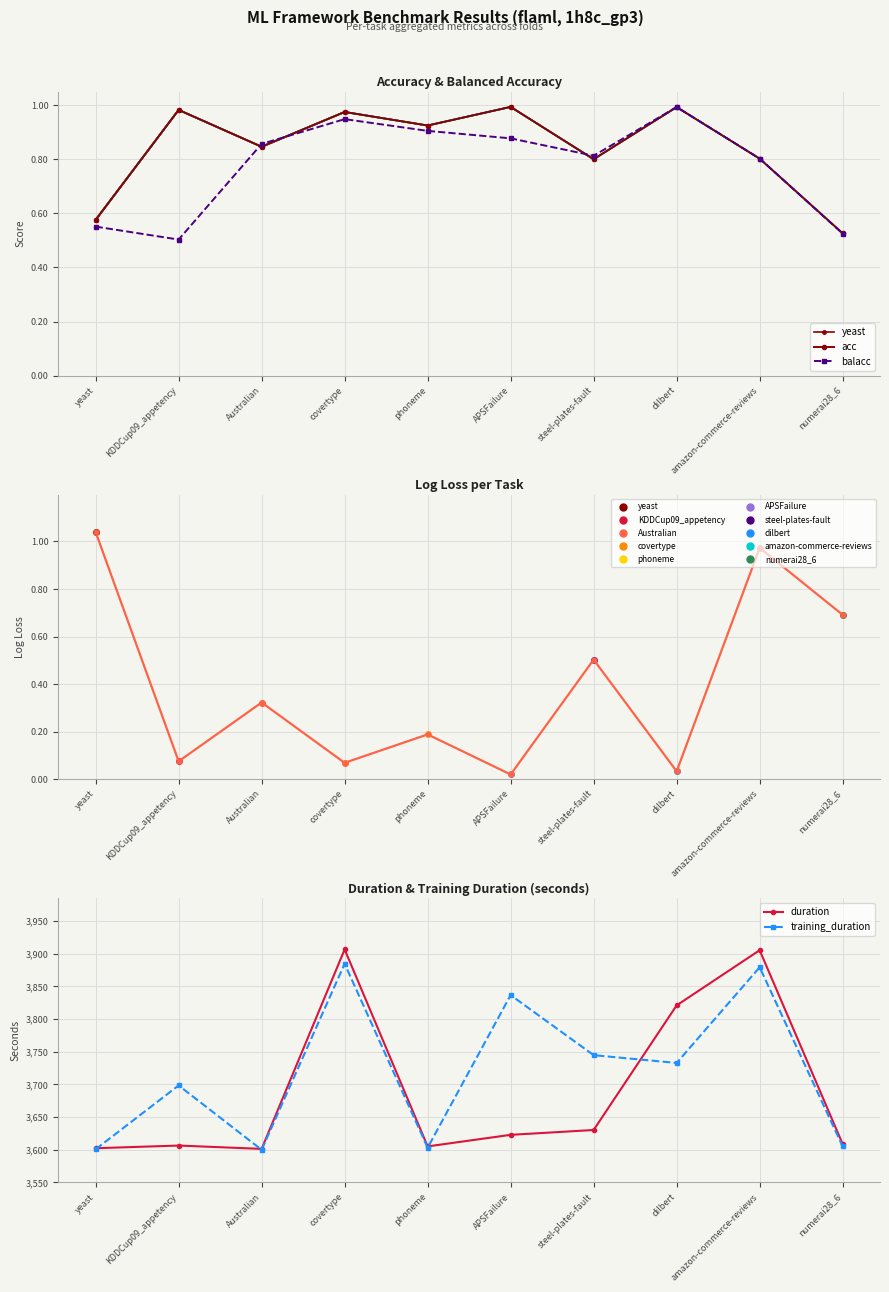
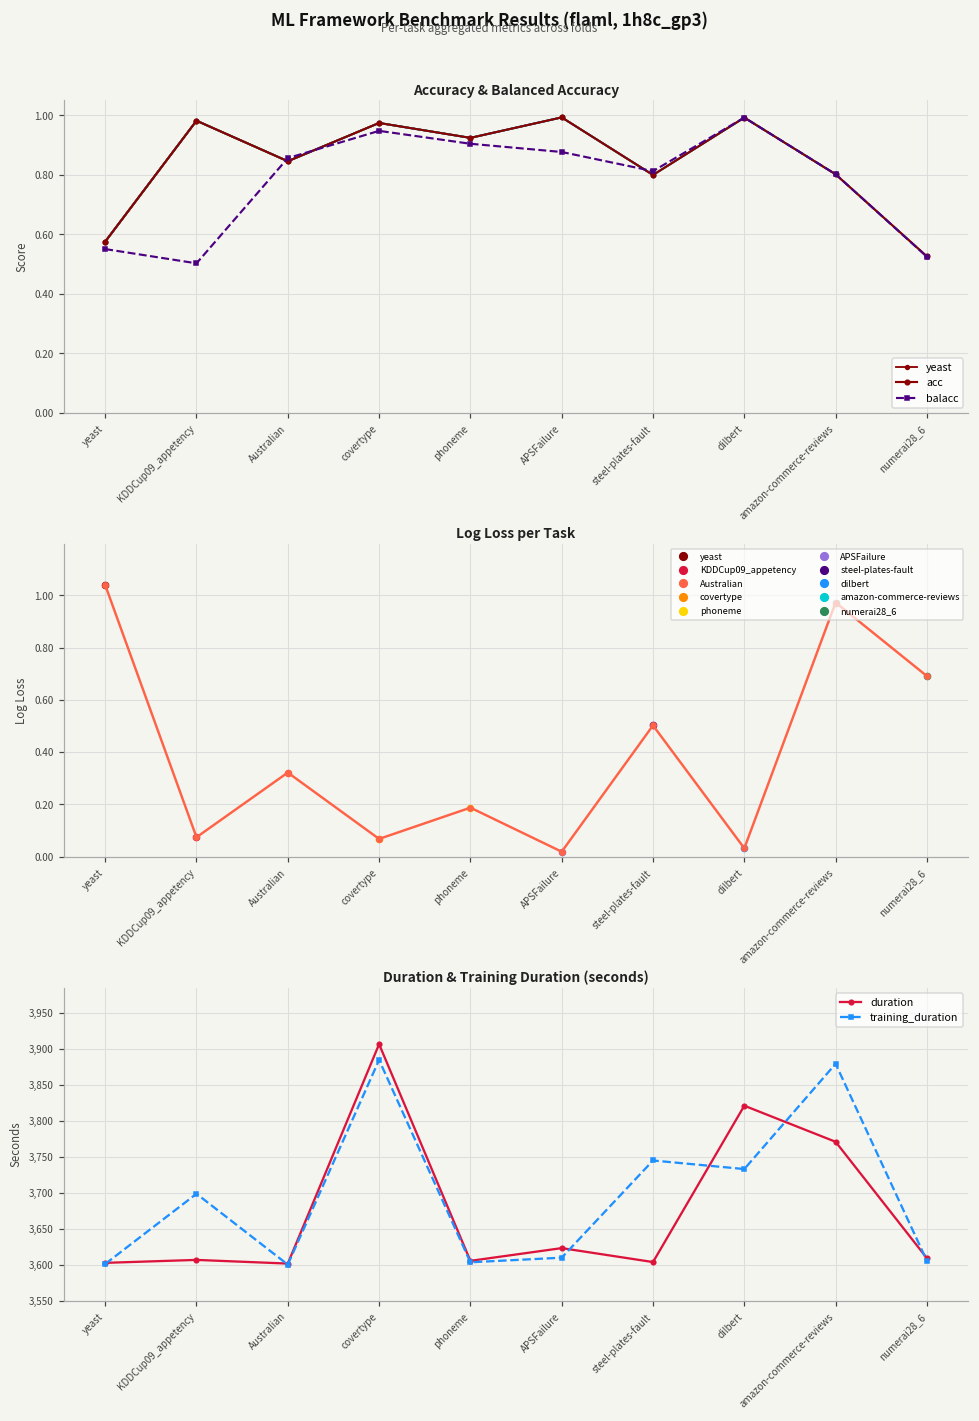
Duration & Training Duration (seconds), training_duration, APSFailure: 3,840 -> 3,610
Duration & Training Duration (seconds), duration, steel-plates-fault: 3,630 -> 3,600
Duration & Training Duration (seconds), duration, amazon-commerce-reviews: 3,910 -> 3,770
